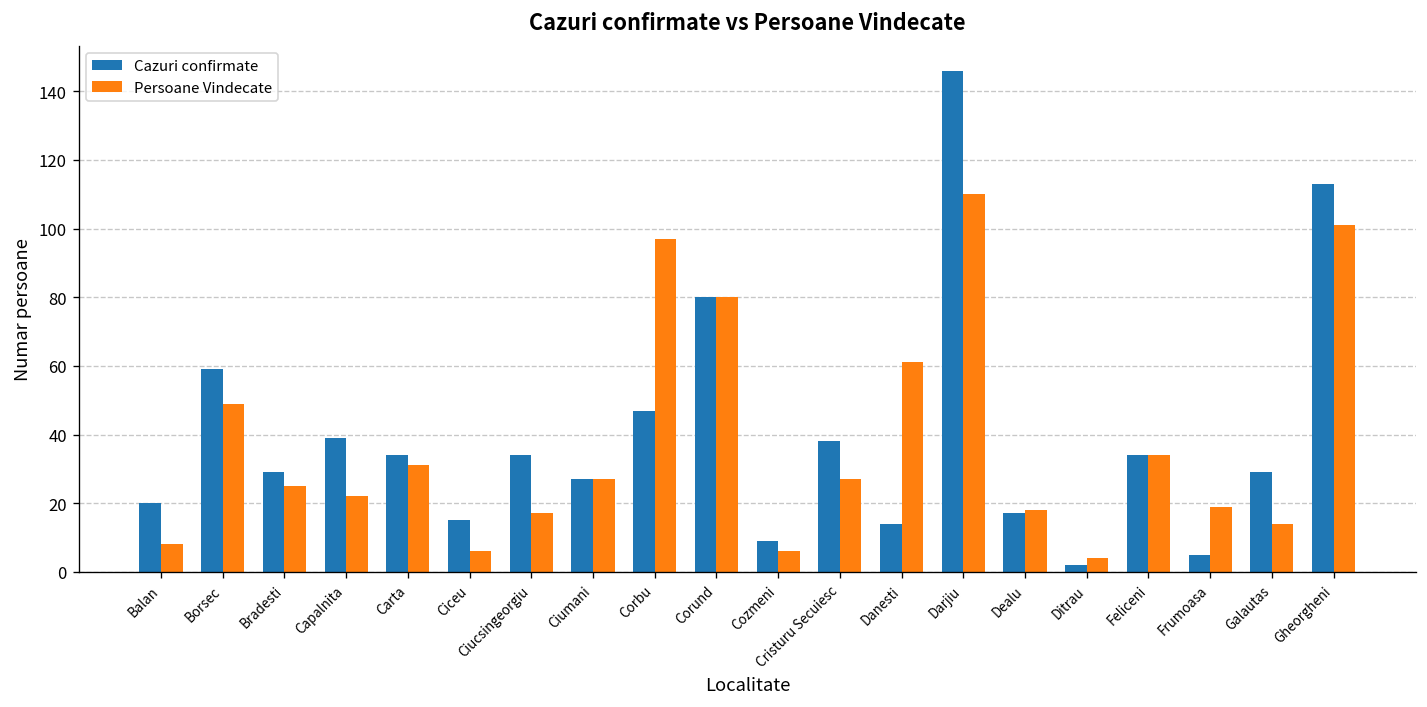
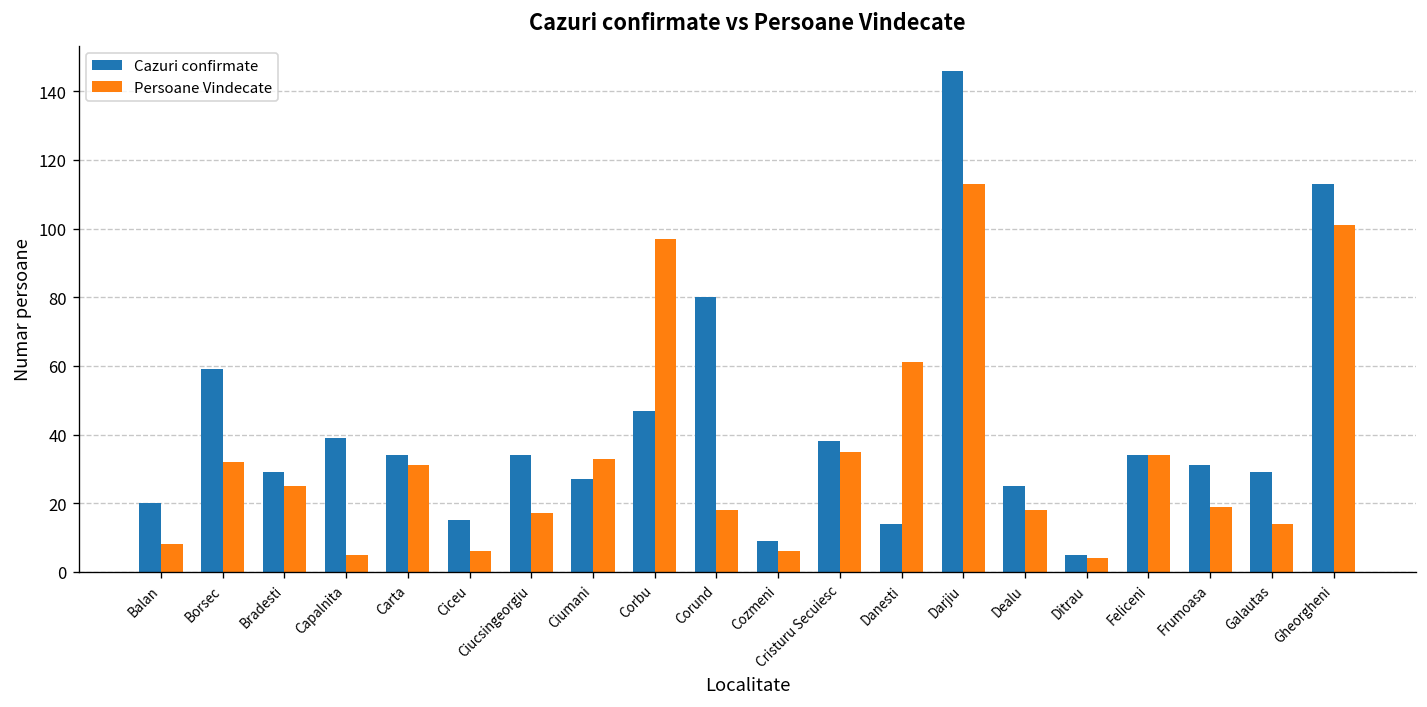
Persoane Vindecate, Borsec: 49 -> 32
Persoane Vindecate, Capalnita: 22 -> 5
Persoane Vindecate, Ciumani: 27 -> 33
Persoane Vindecate, Corund: 80 -> 18
Persoane Vindecate, Cristuru Secuiesc: 27 -> 35
Persoane Vindecate, Darjiu: 110 -> 113
Cazuri confirmate, Dealu: 17 -> 25
Cazuri confirmate, Ditrau: 2 -> 5
Cazuri confirmate, Frumoasa: 5 -> 31
